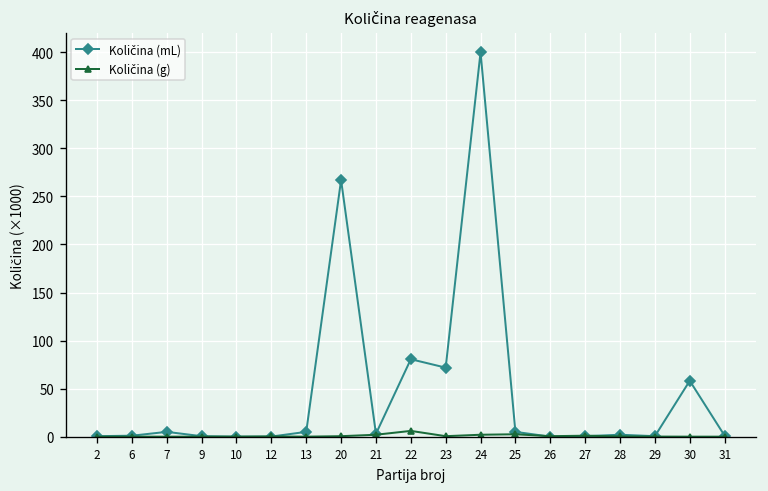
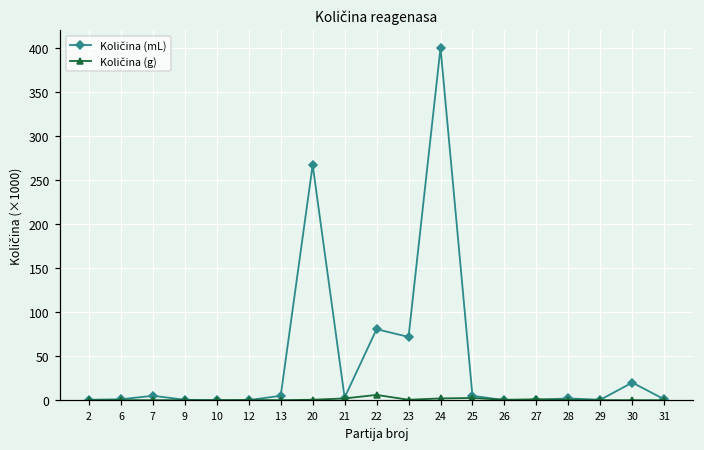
Količina (mL), 30: 60 -> 20
